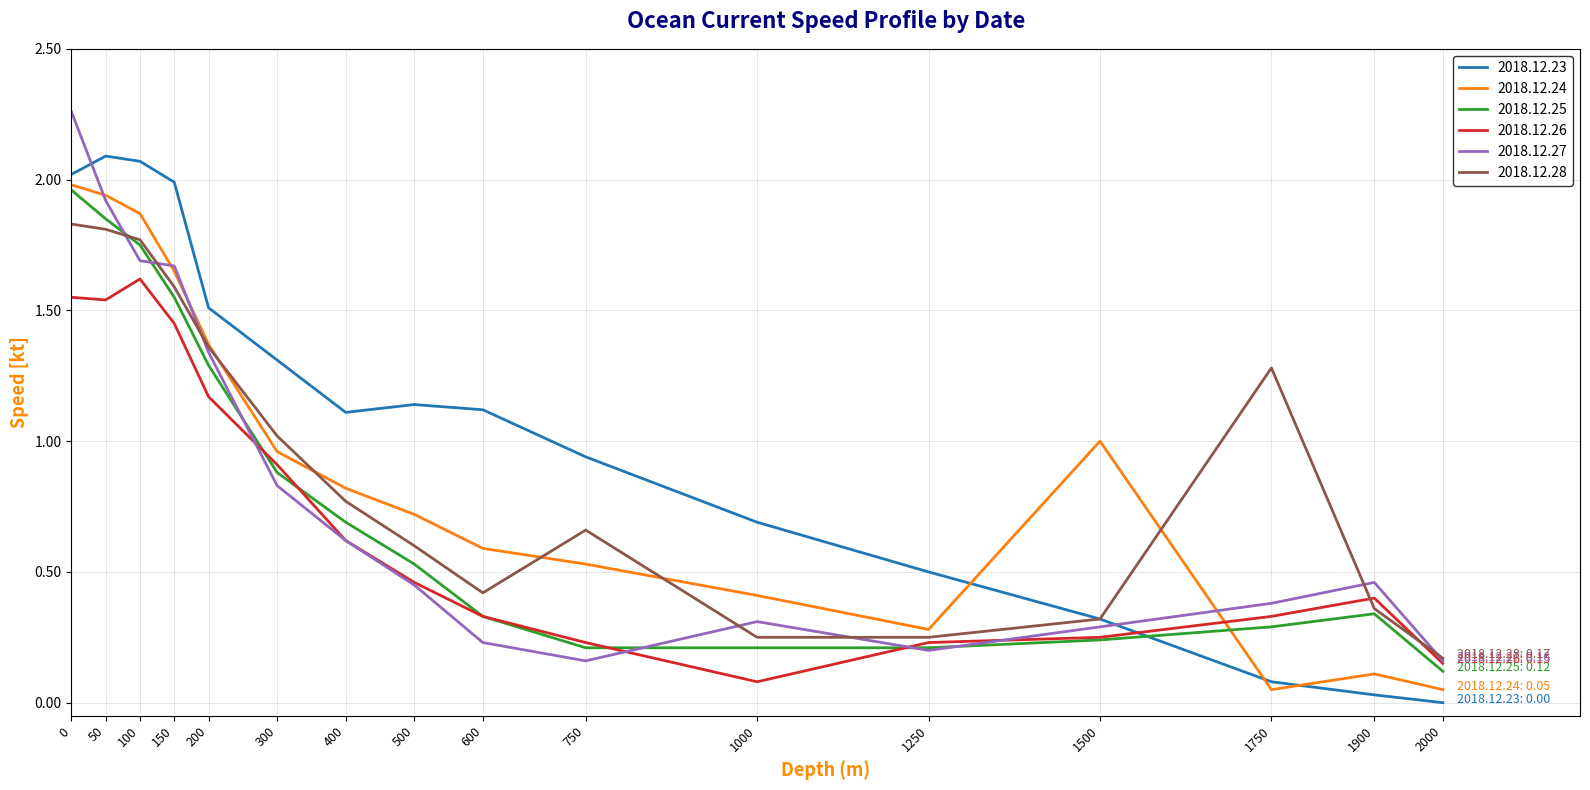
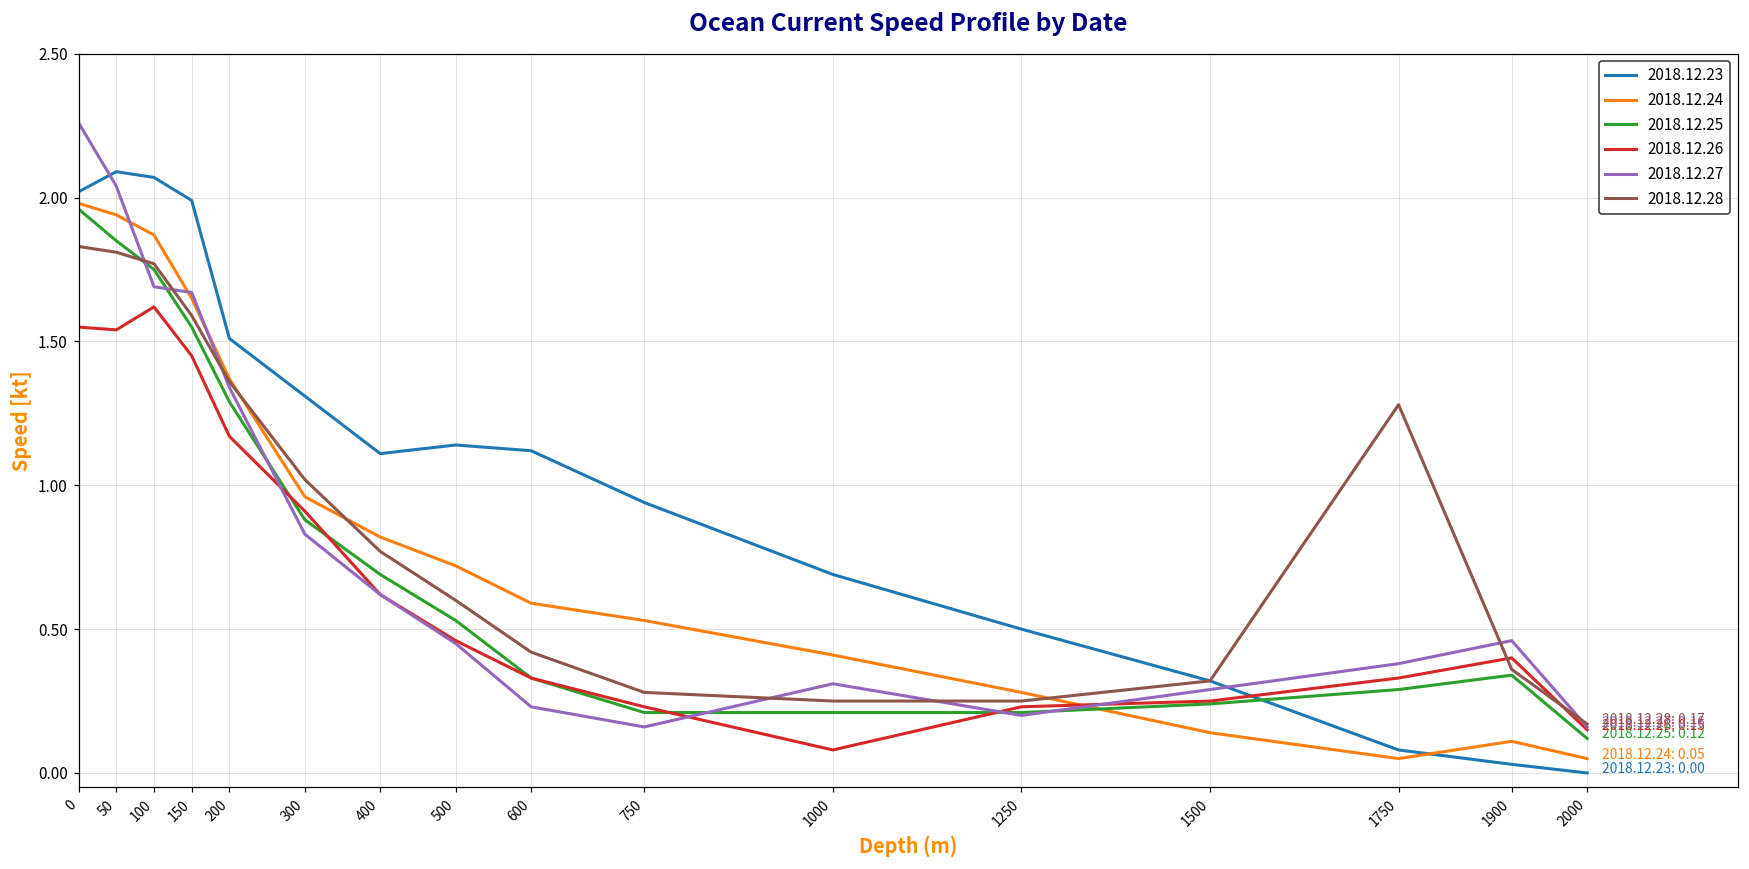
2018.12.27, 50: 1.92 -> 2.04
2018.12.28, 750: 0.66 -> 0.28
2018.12.24, 1500: 1.00 -> 0.14
